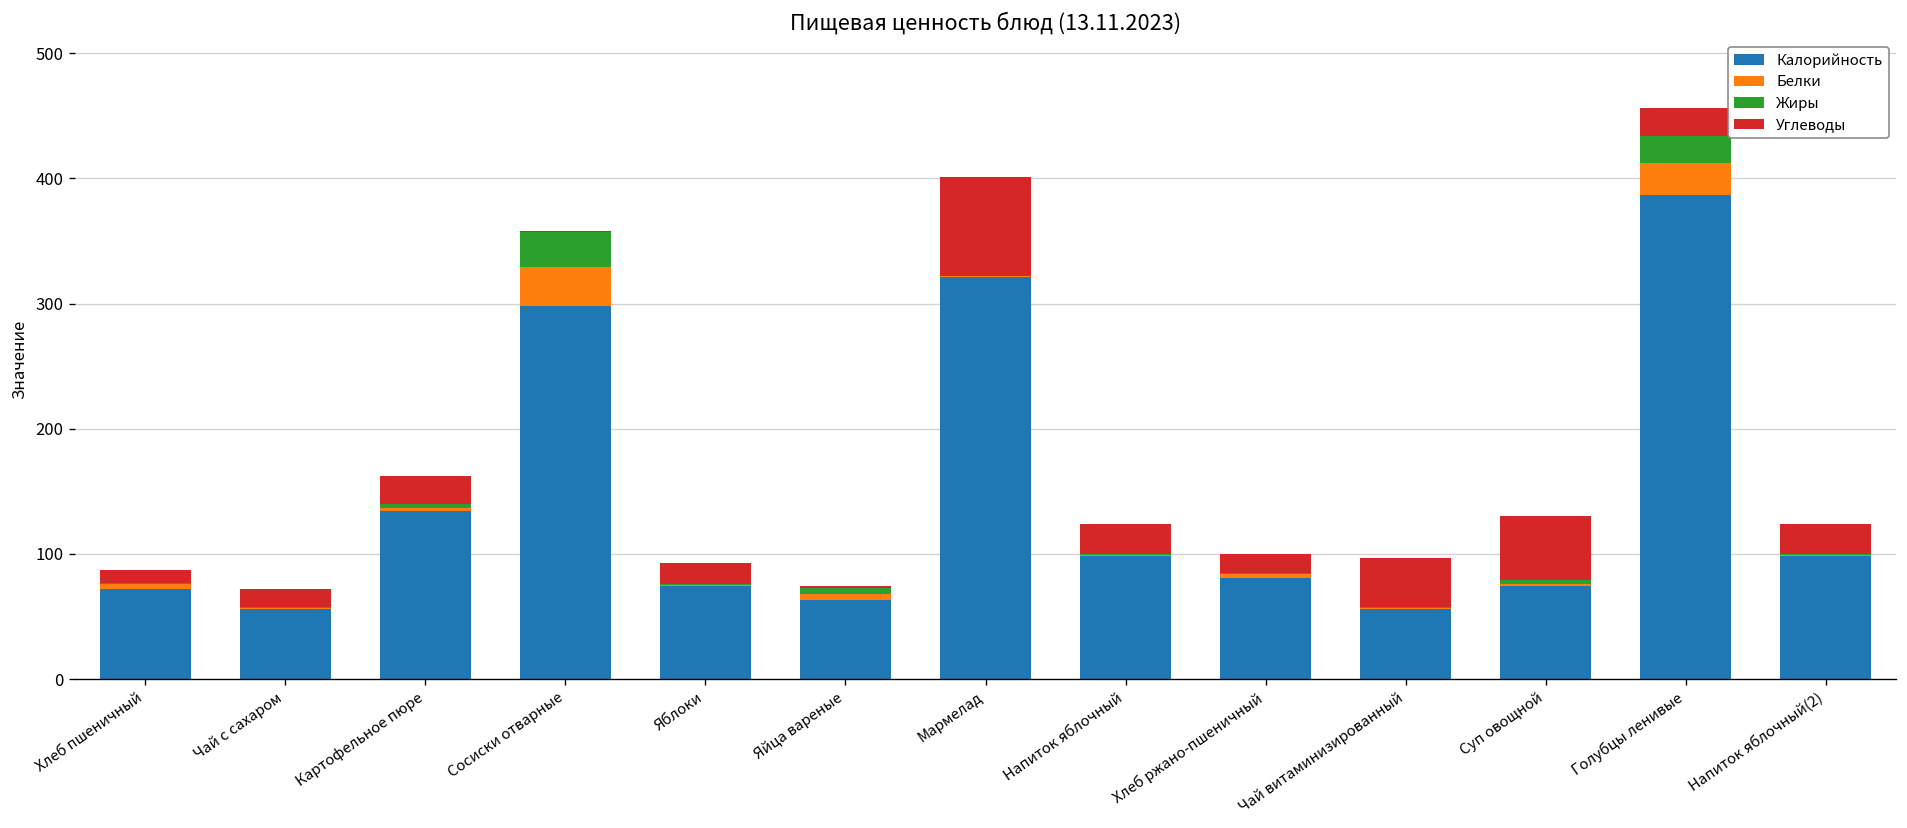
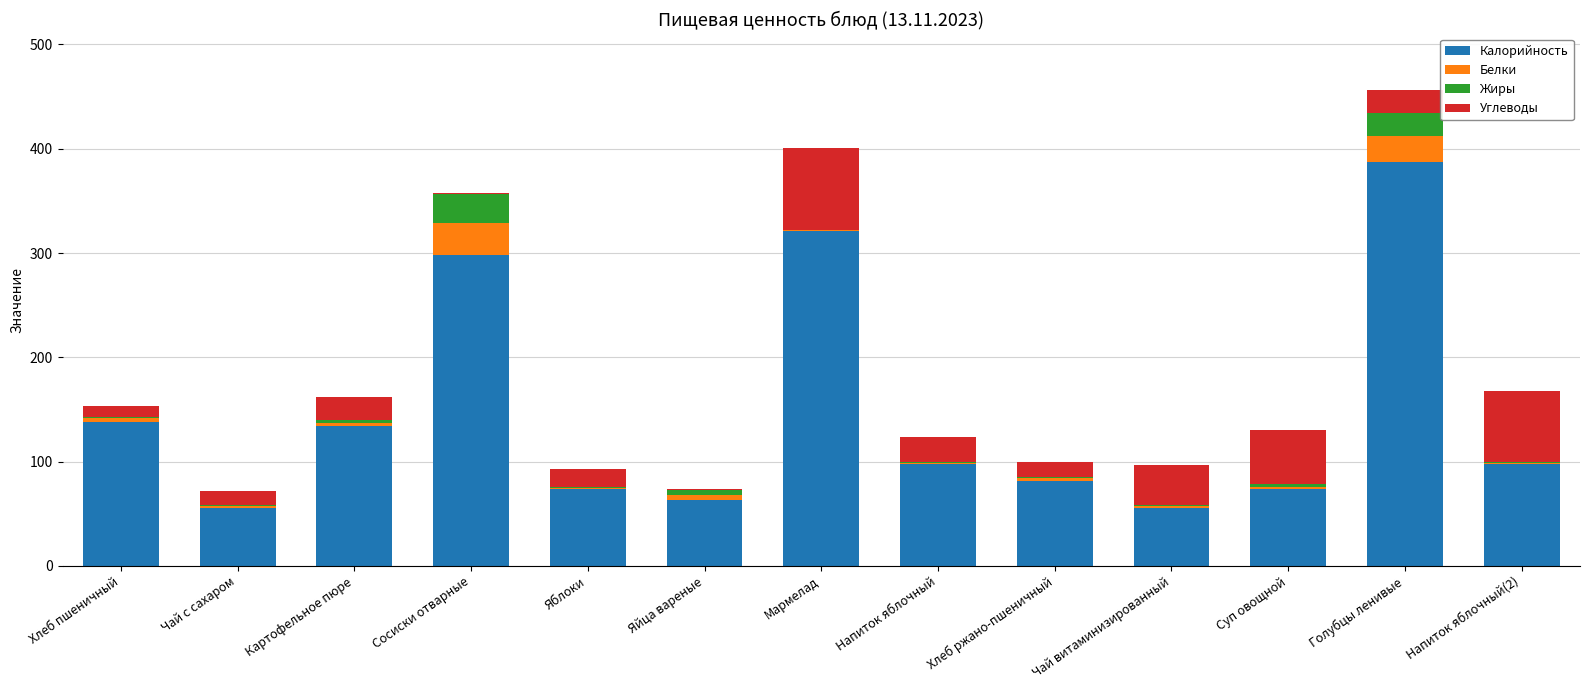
Калорийность, Хлеб пшеничный: 72 -> 138
Углеводы, Напиток яблочный(2): 24 -> 68
